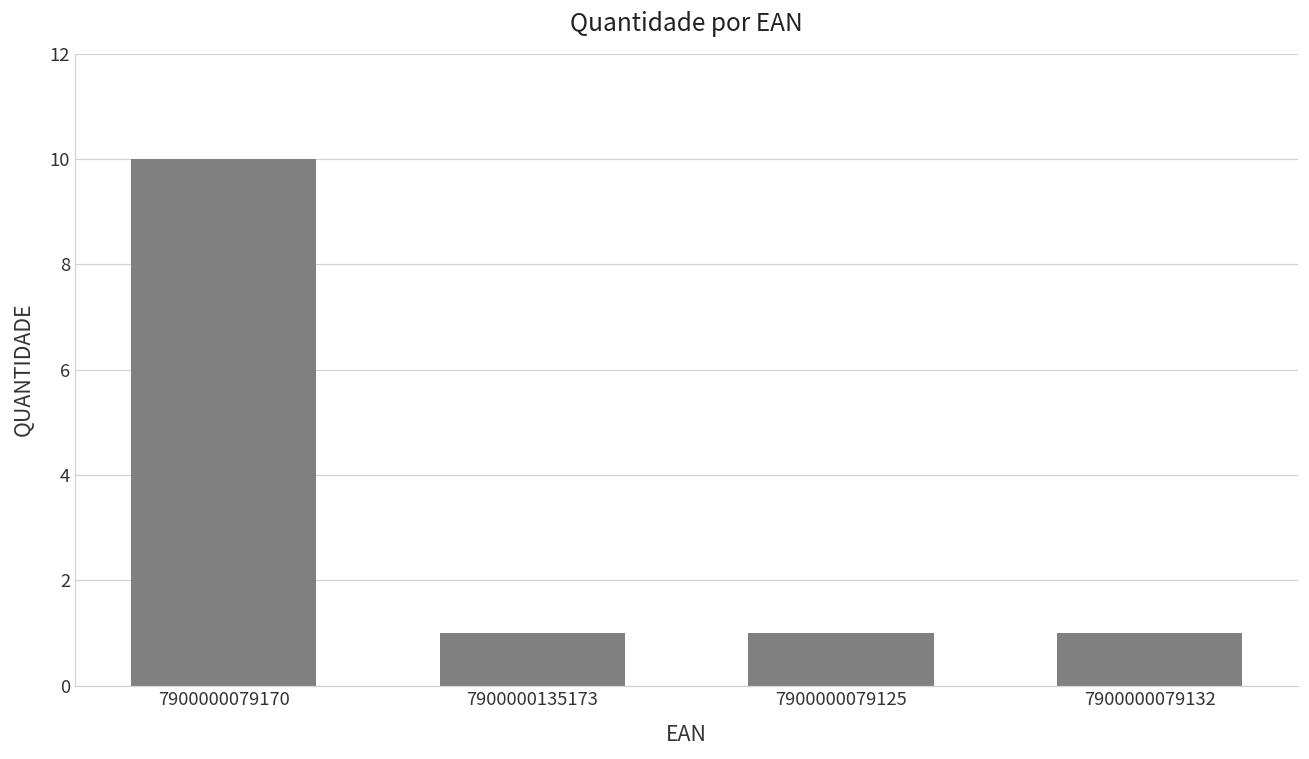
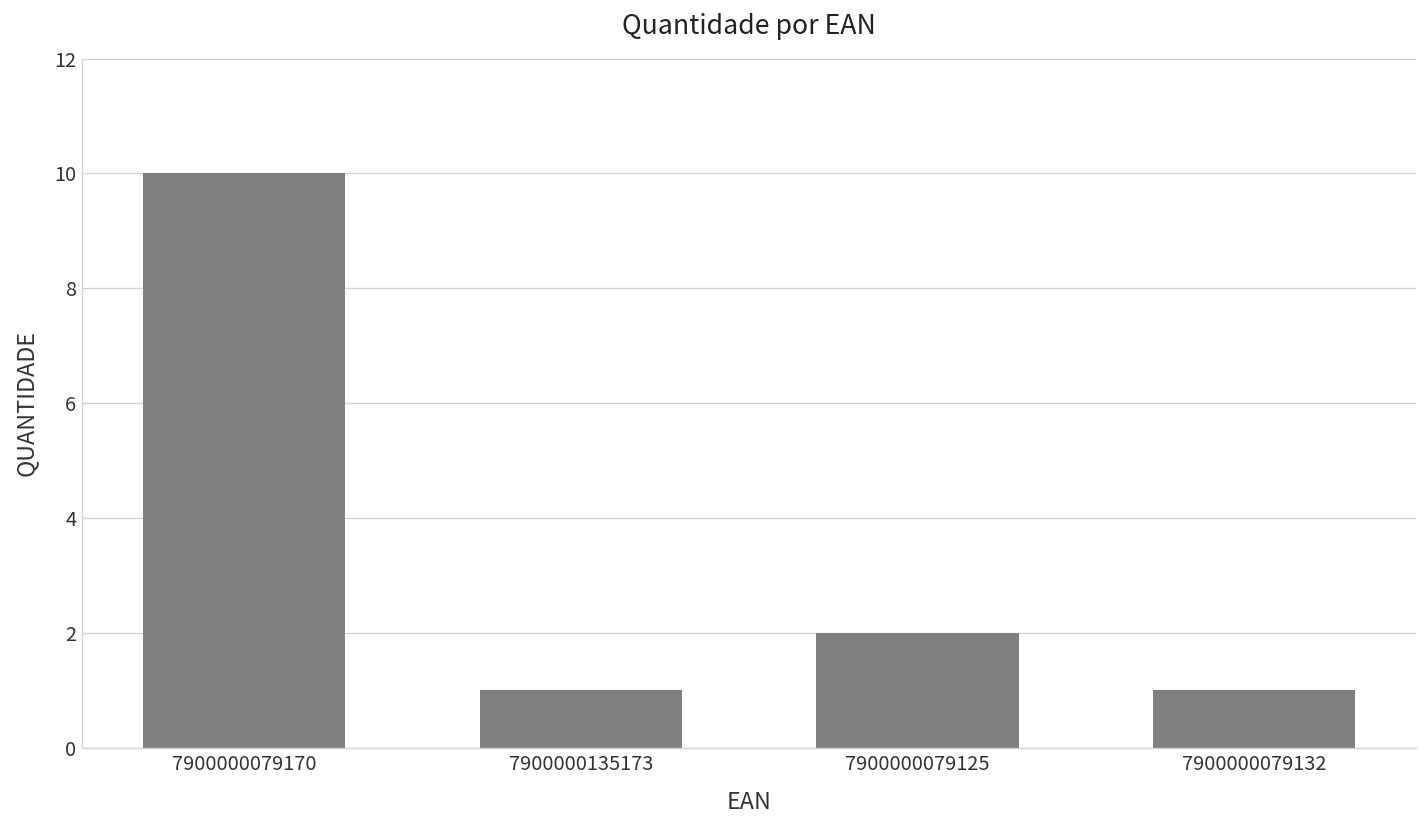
7900000079125: 1 -> 2
